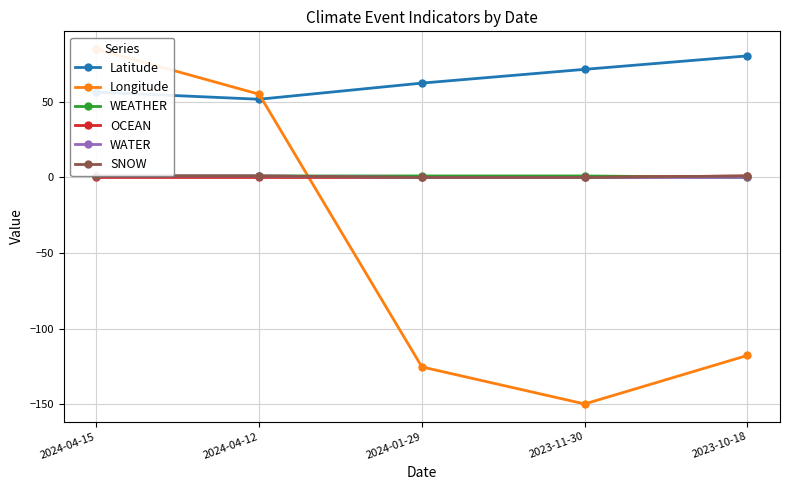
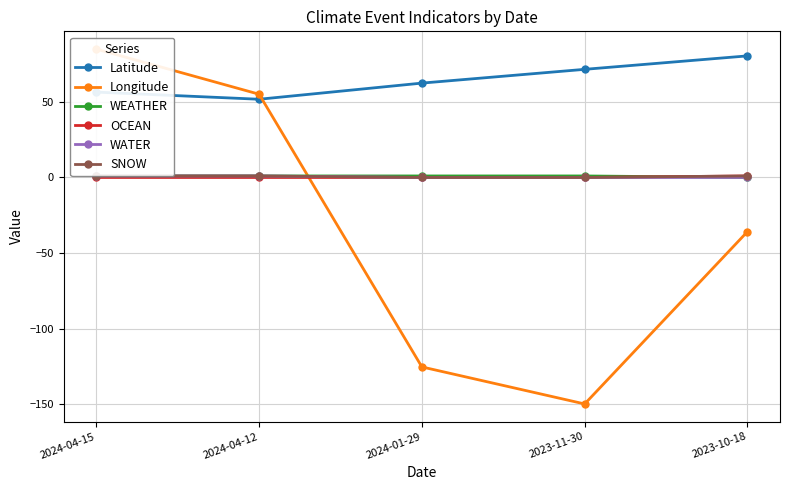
Longitude, 2023-10-18: -118 -> -36
